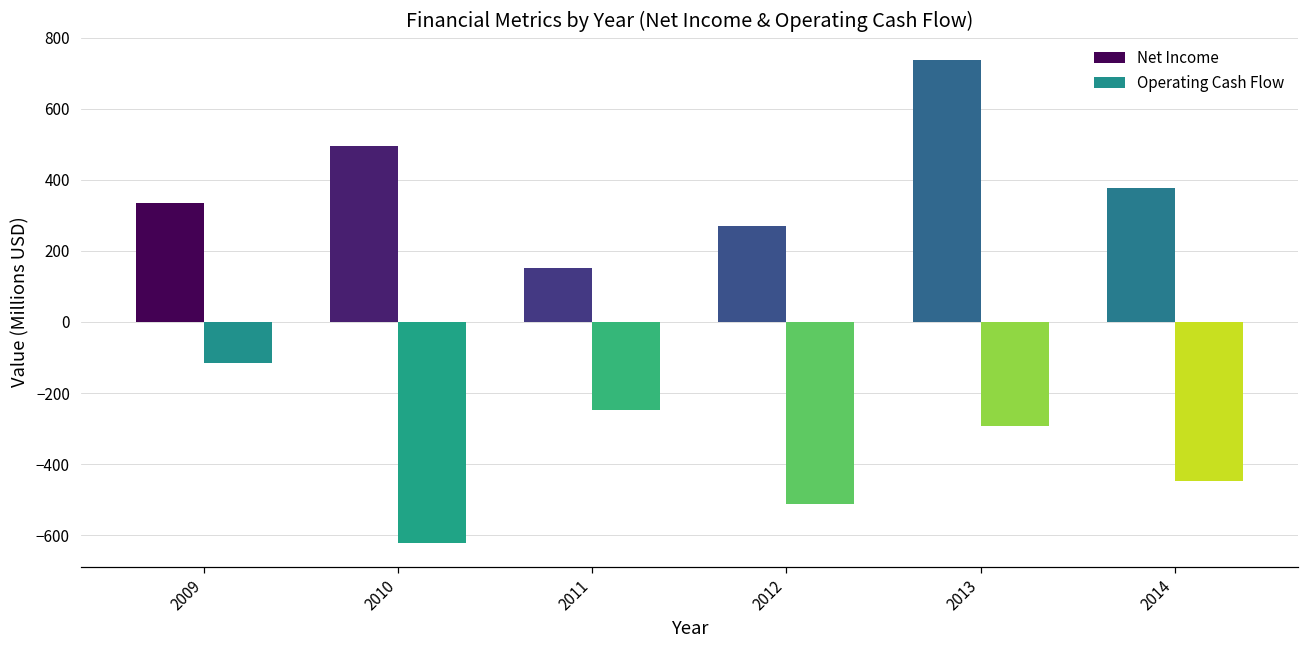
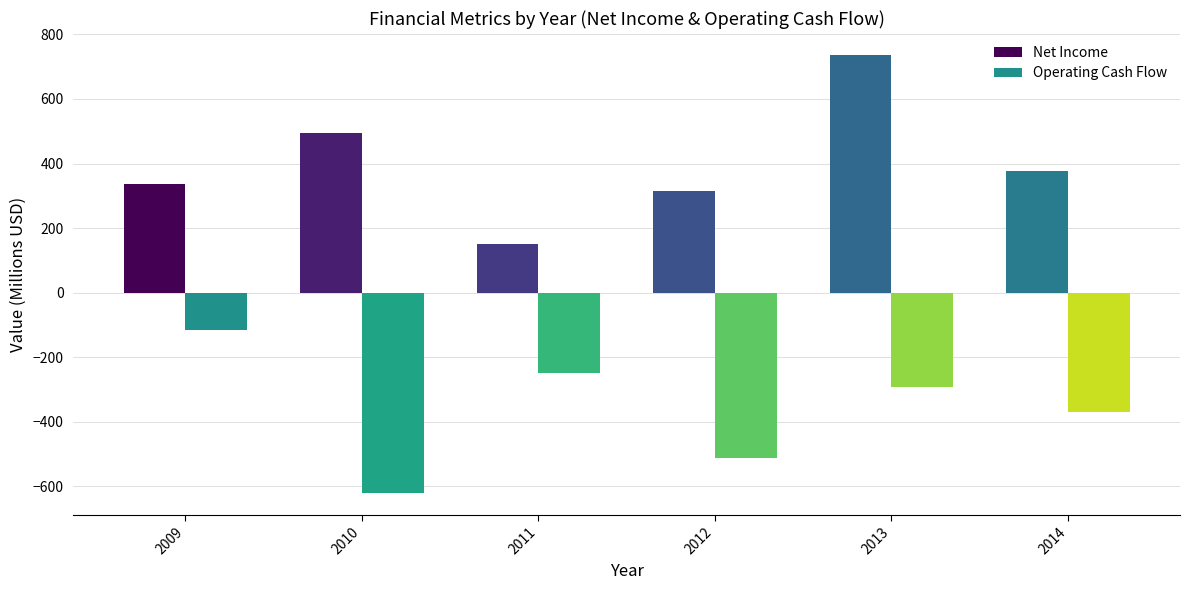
Net Income, 2012: 270 -> 310
Operating Cash Flow, 2014: -450 -> -370
